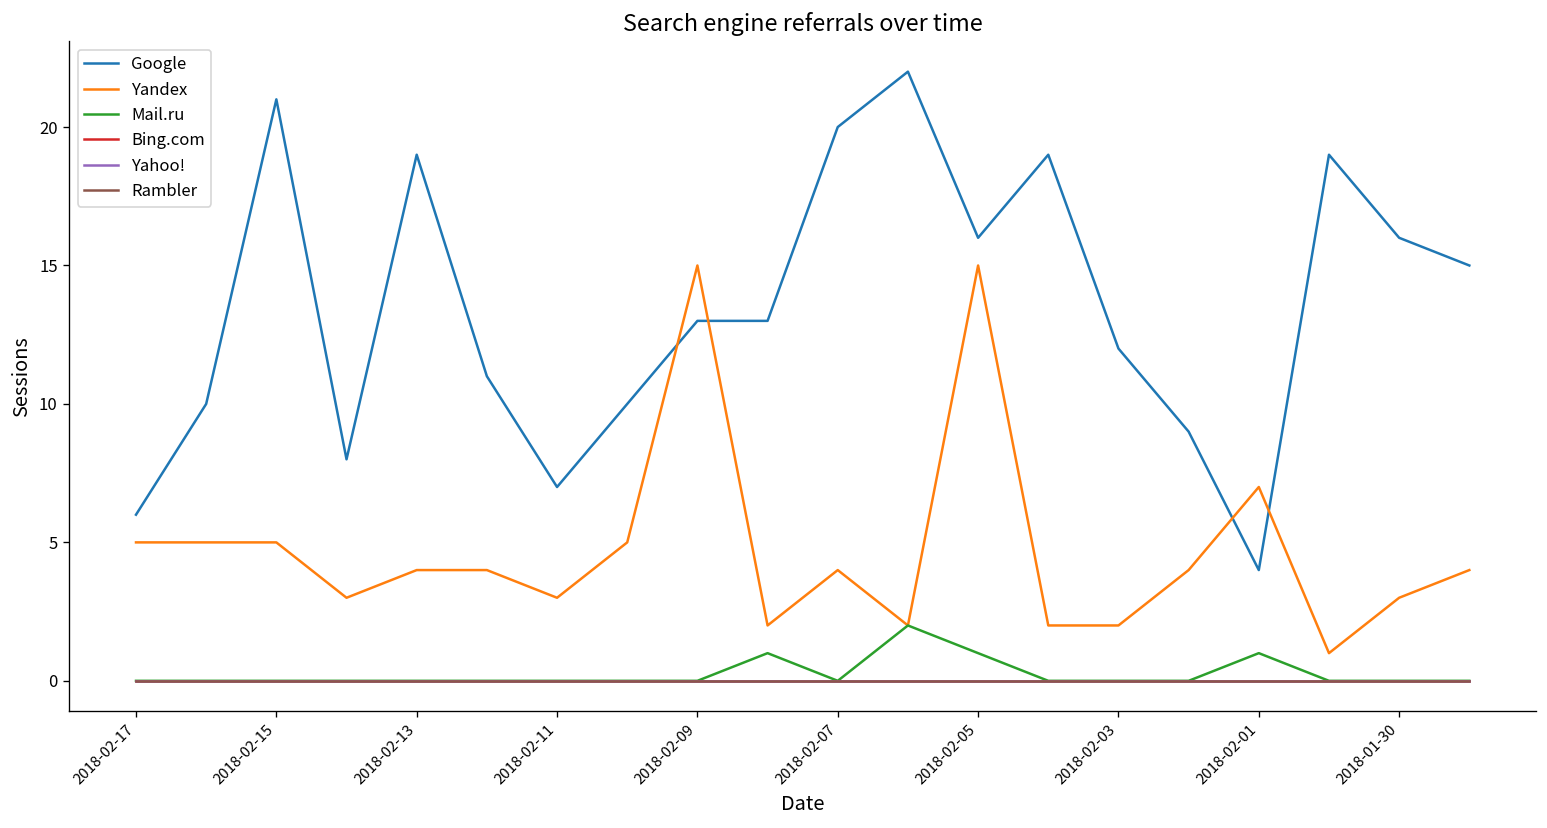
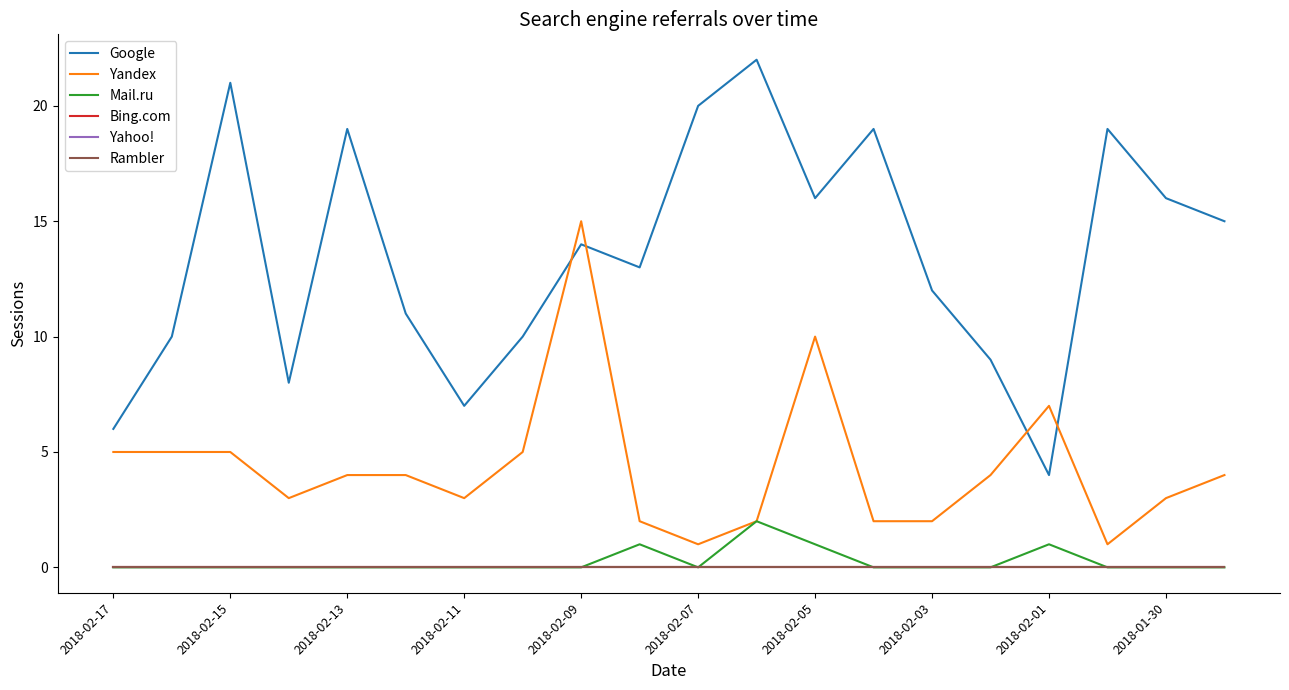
Google, 2018-02-09: 13 -> 14
Yandex, 2018-02-07: 4 -> 1
Yandex, 2018-02-05: 15 -> 10
